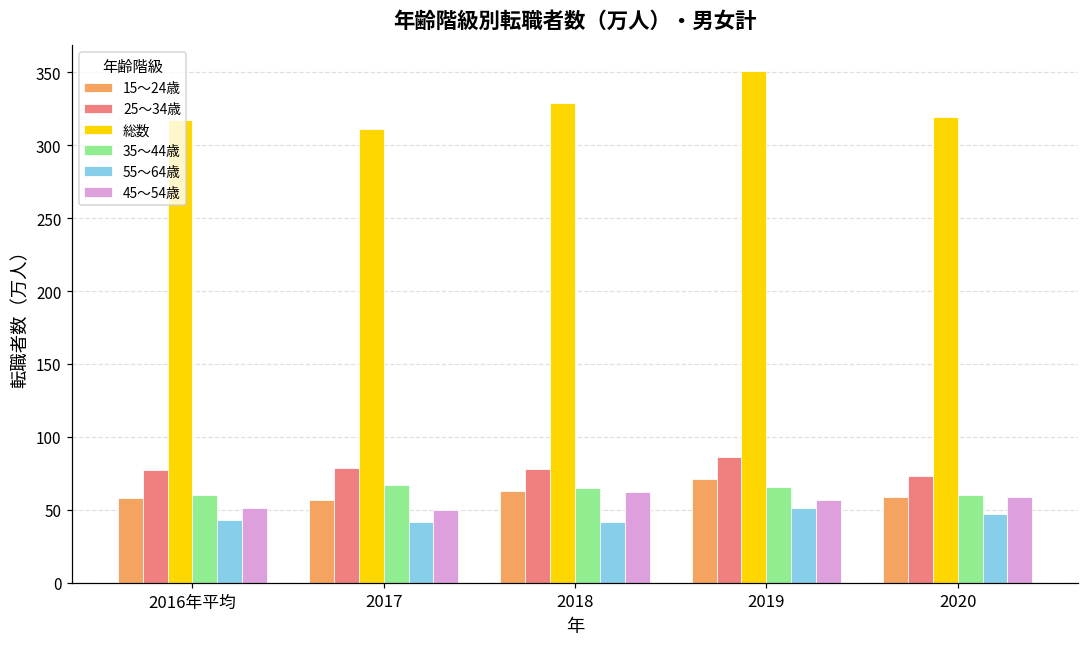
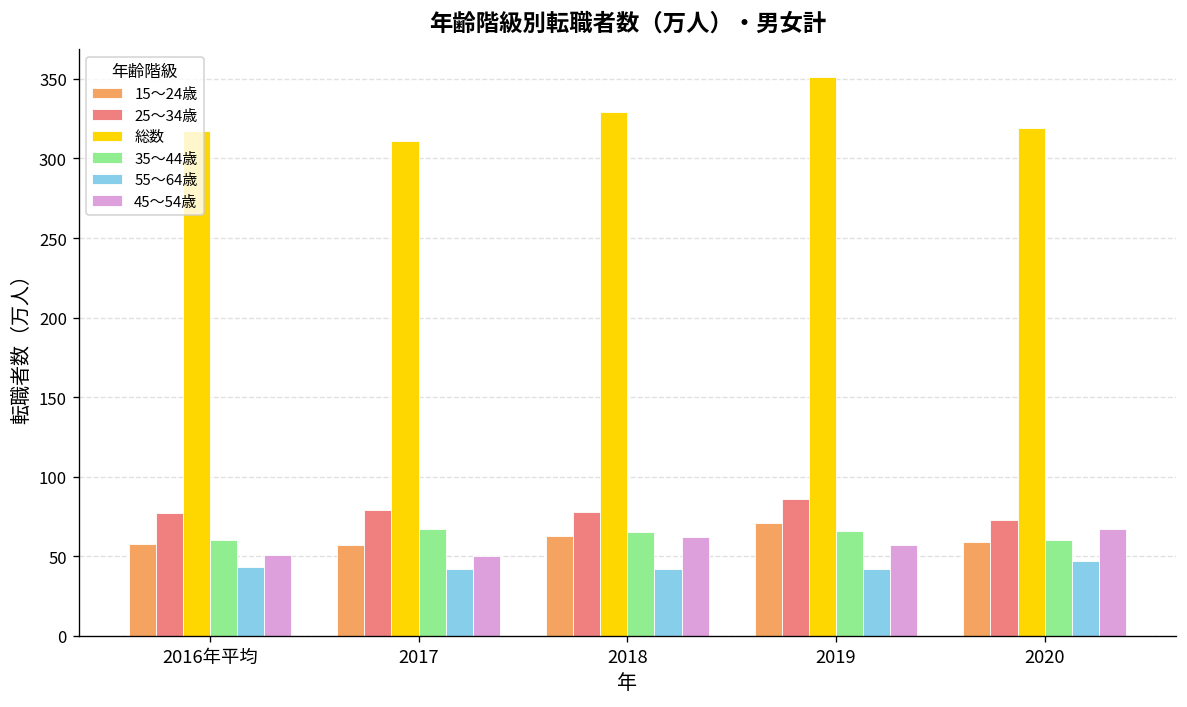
55～64歳, 2019: 51 -> 42
45～54歳, 2020: 59 -> 67
